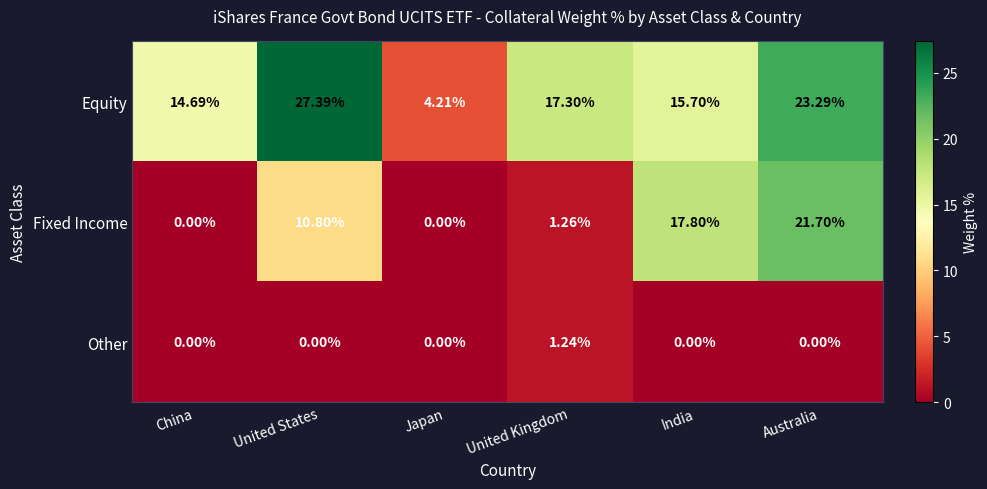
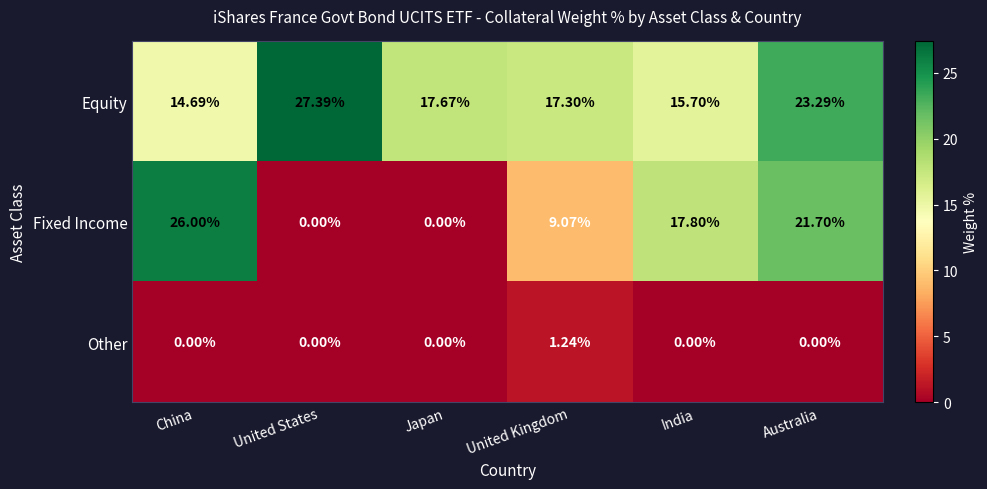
Equity, Japan: 4.21% -> 17.67%
Fixed Income, China: 0.00% -> 26.00%
Fixed Income, United States: 10.80% -> 0.00%
Fixed Income, United Kingdom: 1.26% -> 9.07%
